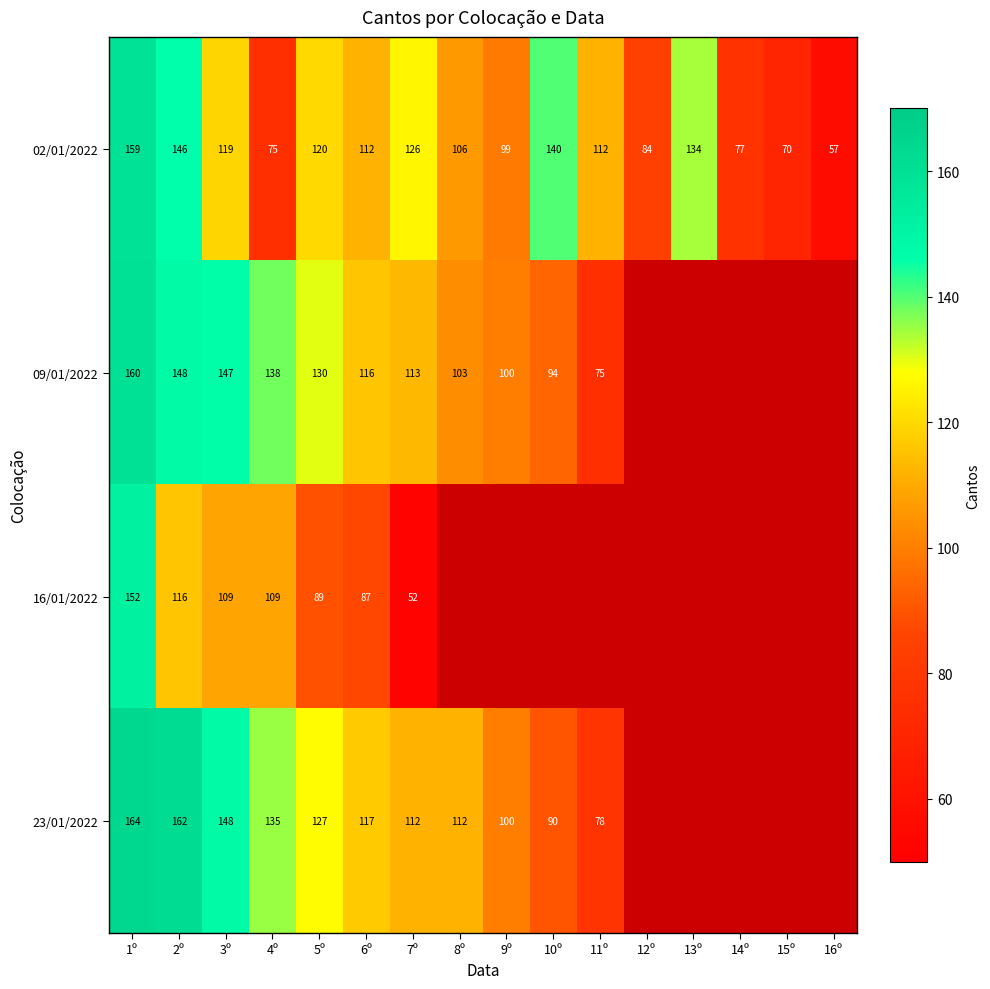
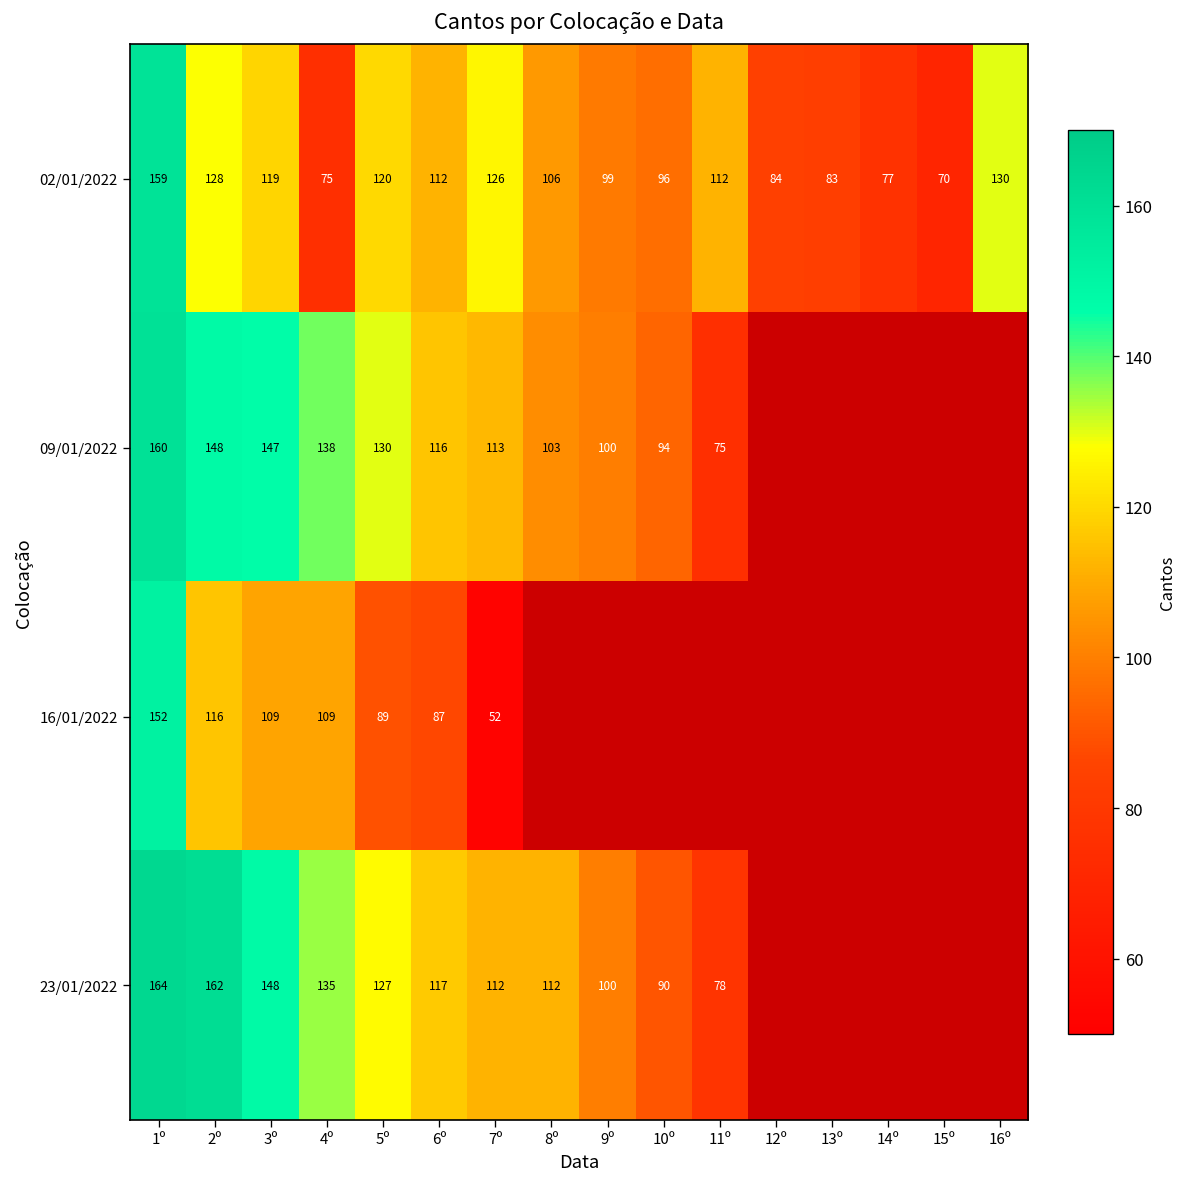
02/01/2022, 2º: 146 -> 128
02/01/2022, 10º: 140 -> 96
02/01/2022, 13º: 134 -> 83
02/01/2022, 16º: 57 -> 130
